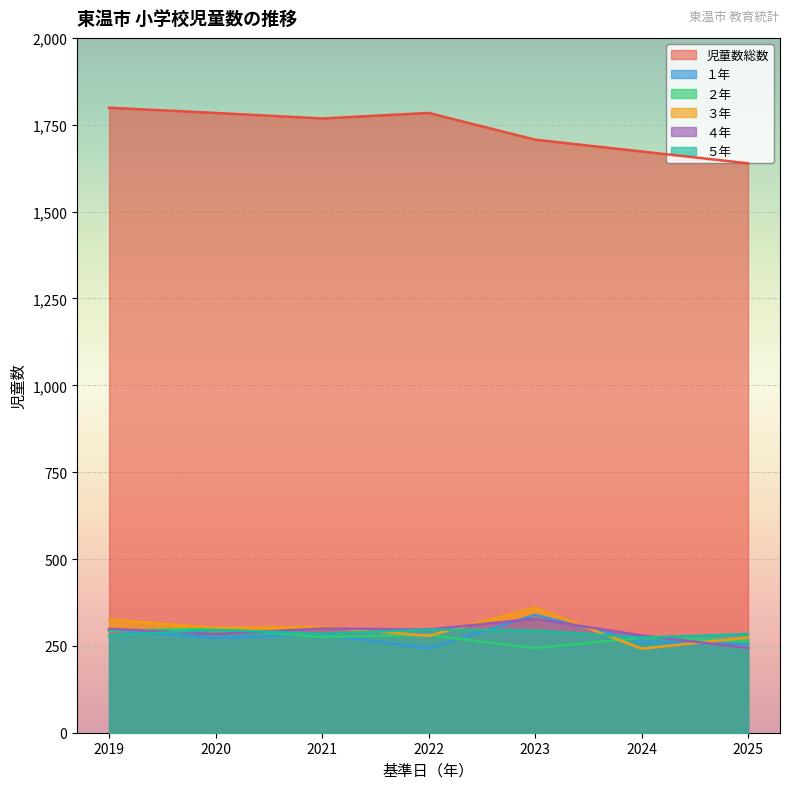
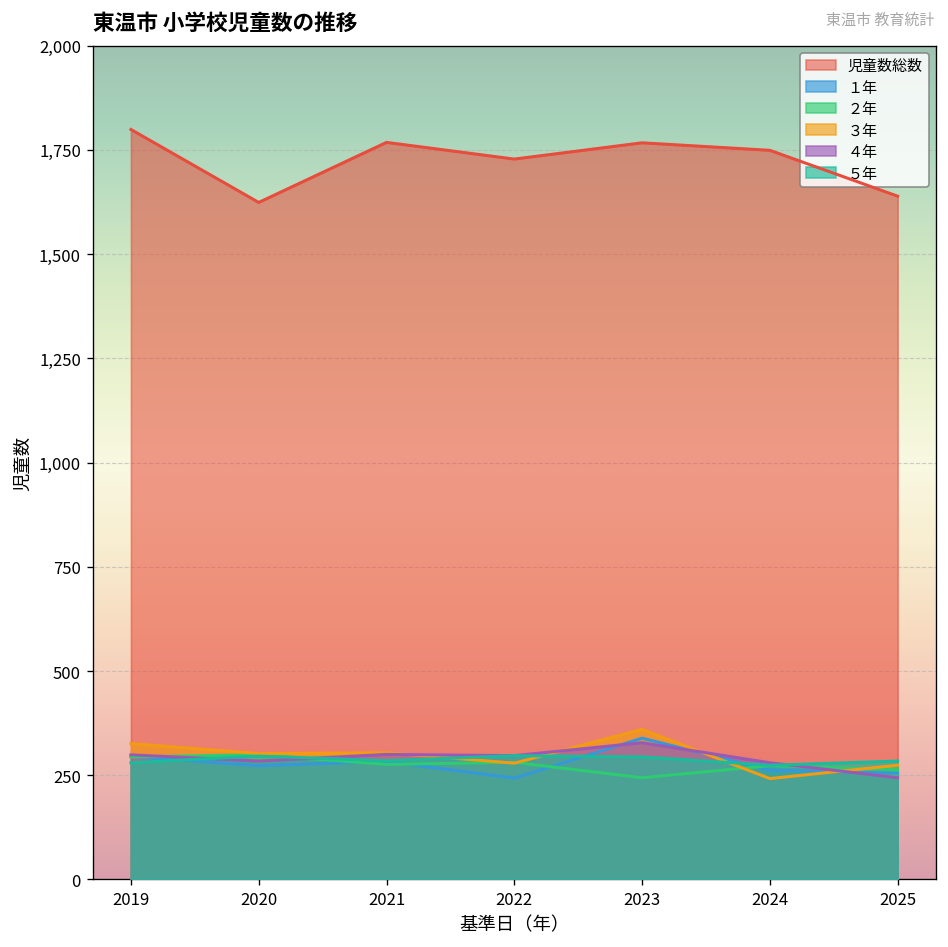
児童数総数, 2020: 1,780 -> 1,620
児童数総数, 2022: 1,780 -> 1,730
児童数総数, 2023: 1,710 -> 1,770
児童数総数, 2024: 1,670 -> 1,750
